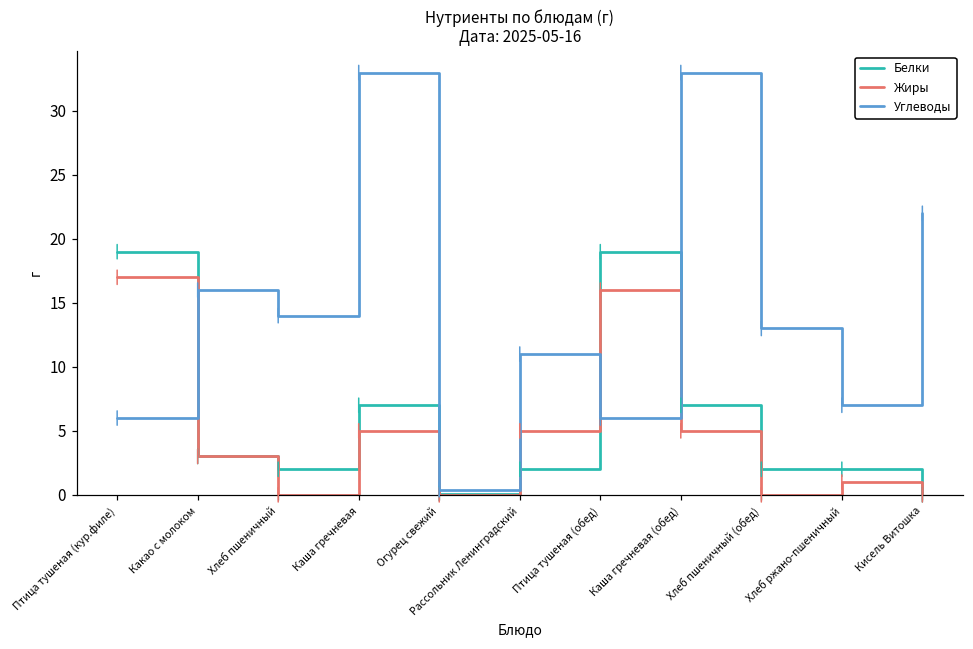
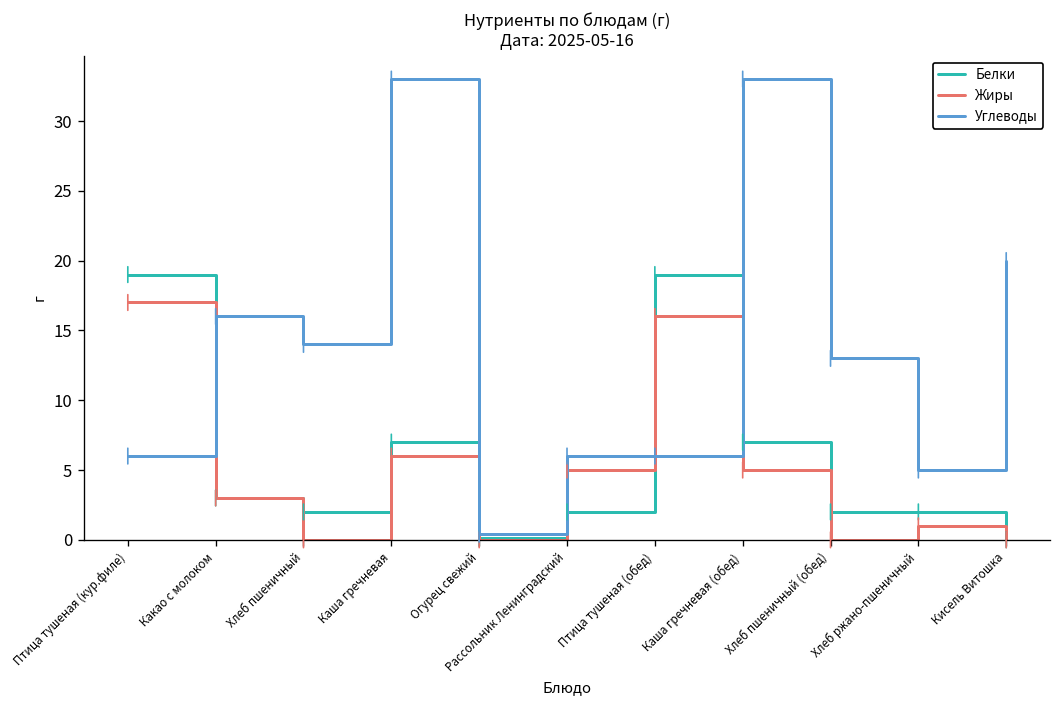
Жиры, Каша гречневая: 5 -> 6
Углеводы, Рассольник Ленинградский: 11 -> 6
Углеводы, Хлеб ржано-пшеничный: 7 -> 5
Углеводы, Кисель Витошка: 22 -> 20
